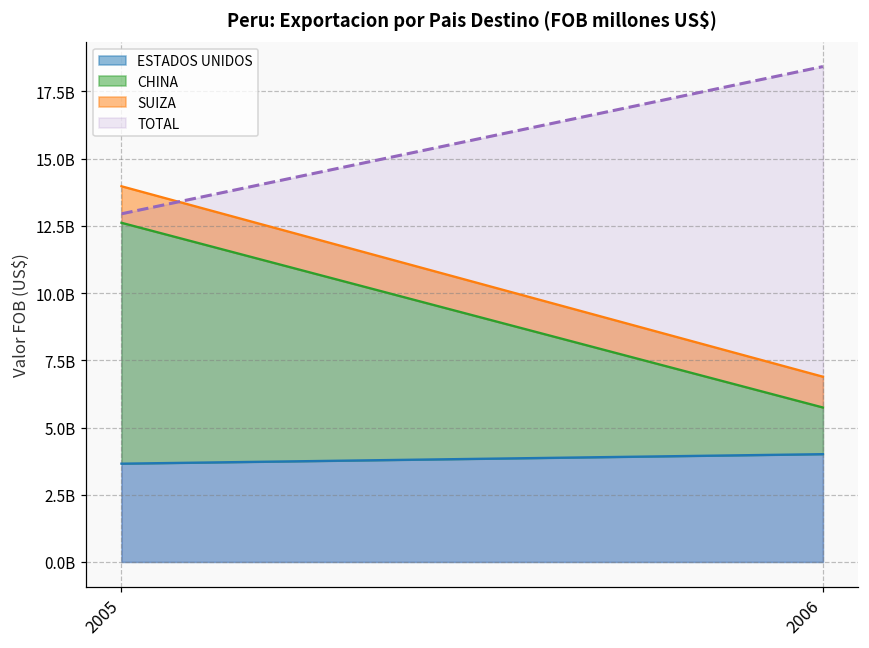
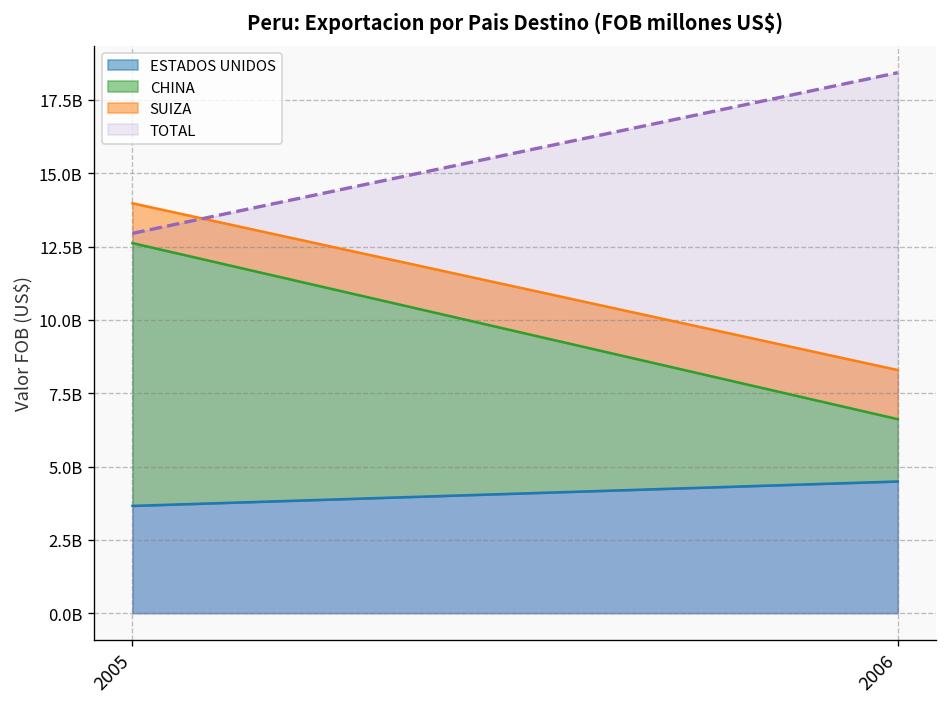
ESTADOS UNIDOS, 2006: 4000000000 -> 4500000000
CHINA, 2006: 1700000000 -> 2100000000
SUIZA, 2006: 1100000000 -> 1700000000
